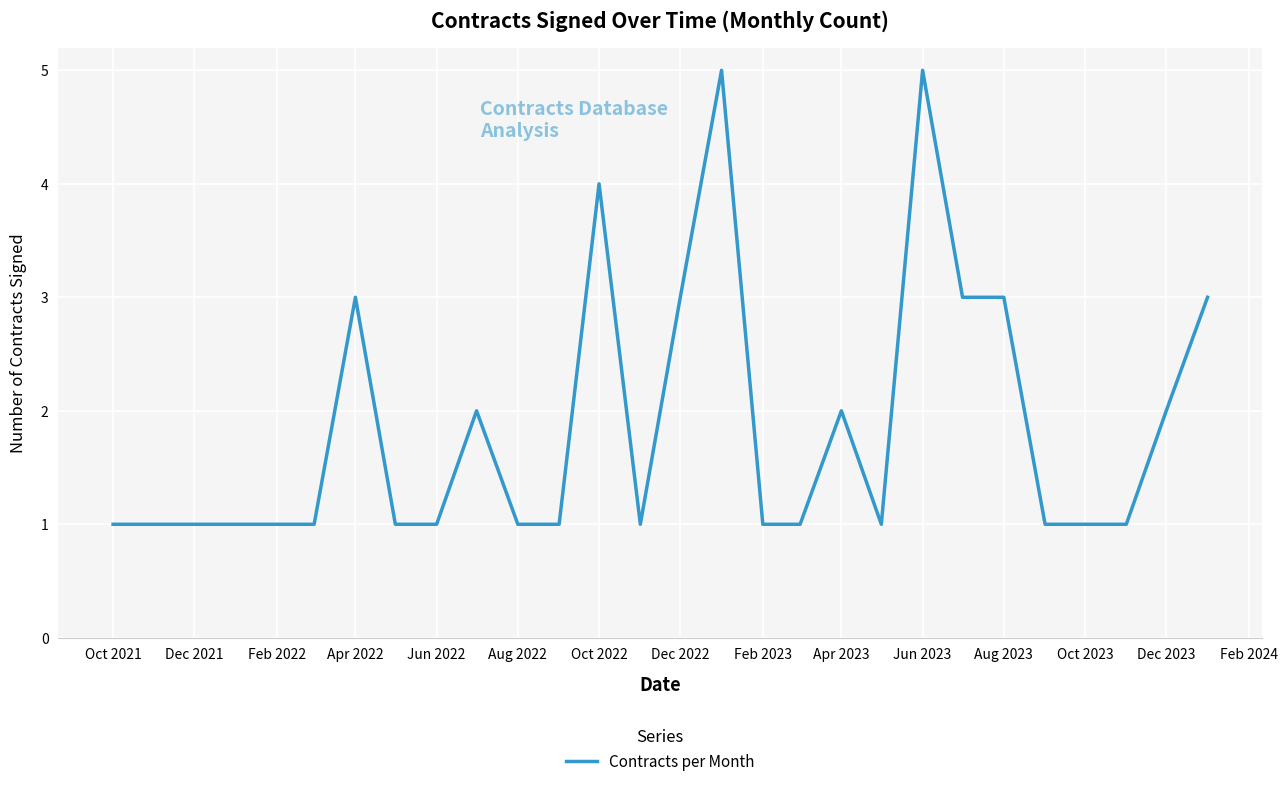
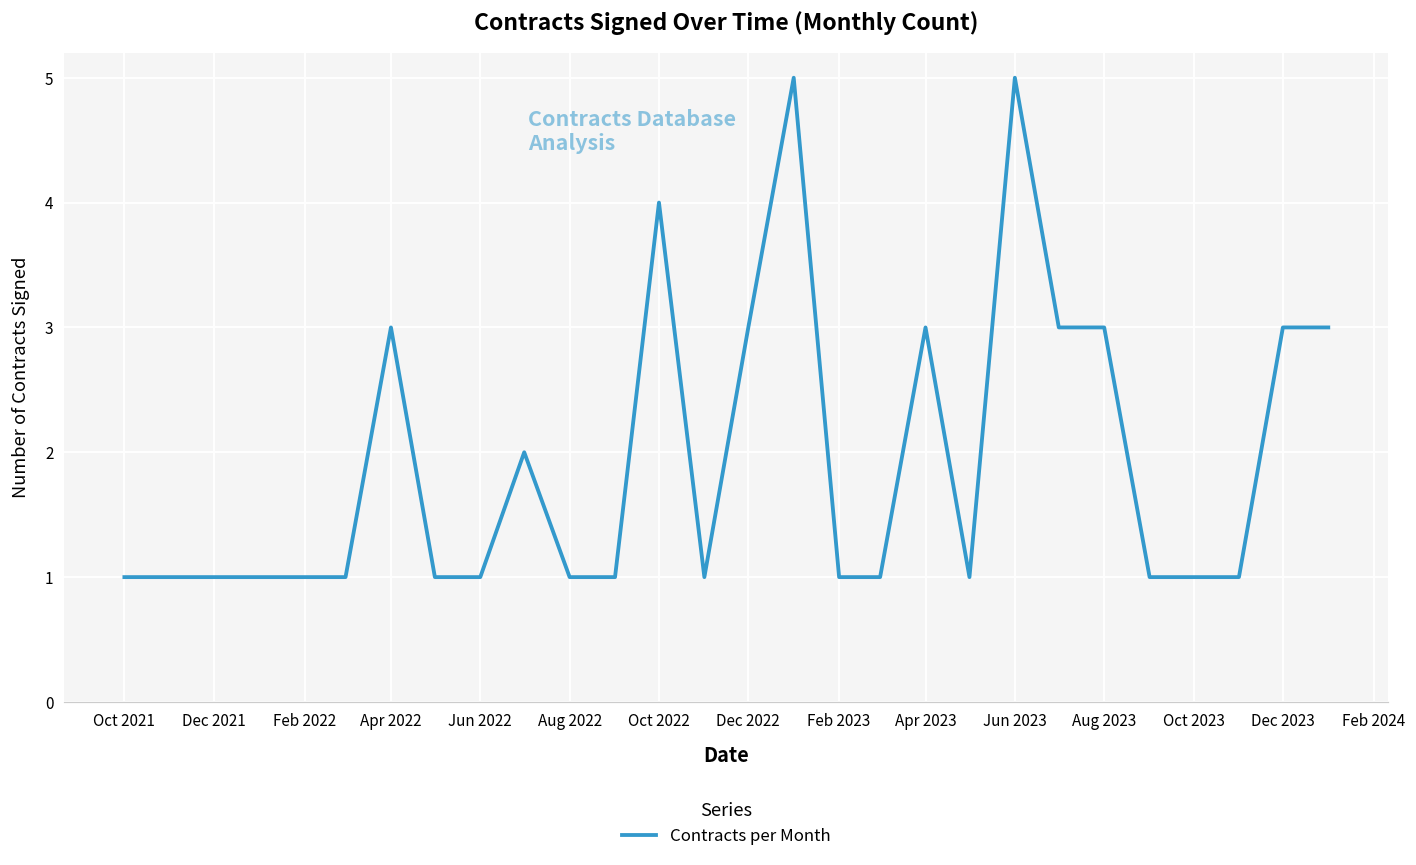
Apr 2023: 2 -> 3
Dec 2023: 2 -> 3
